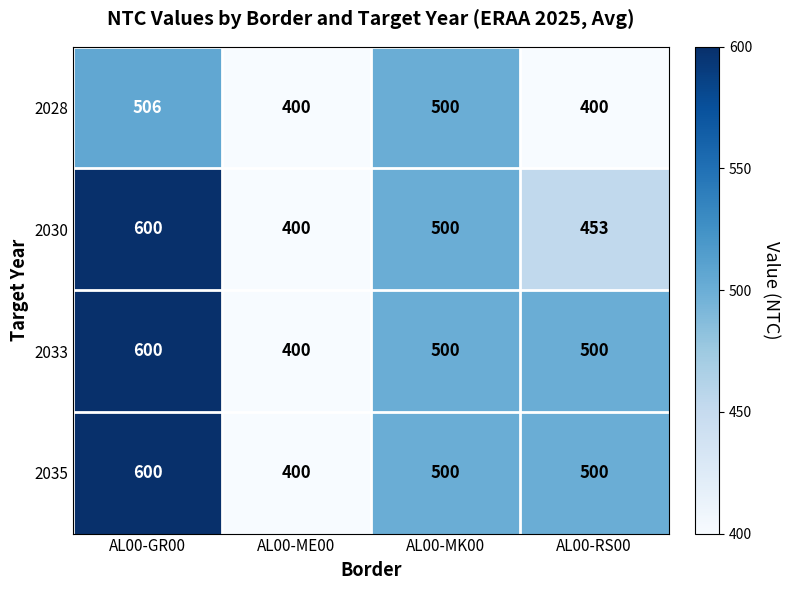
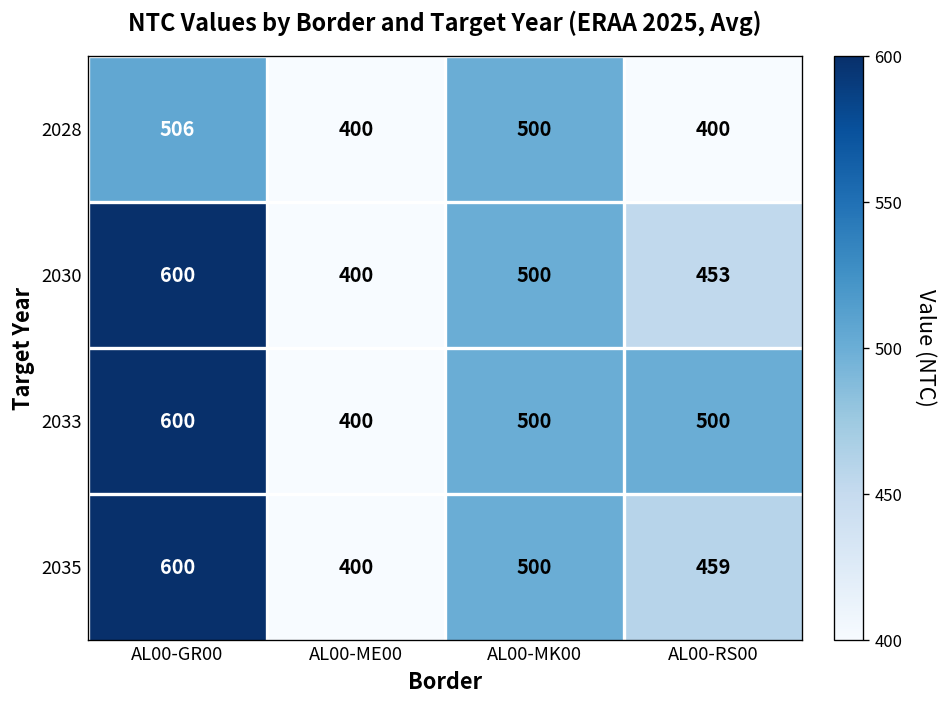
2035, AL00-RS00: 500 -> 459
